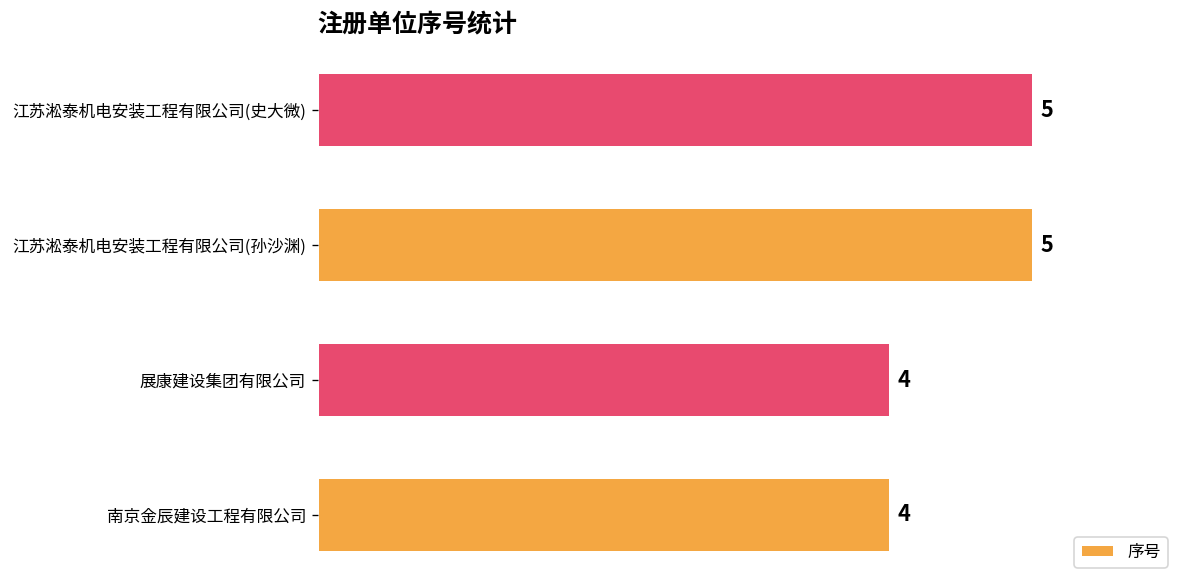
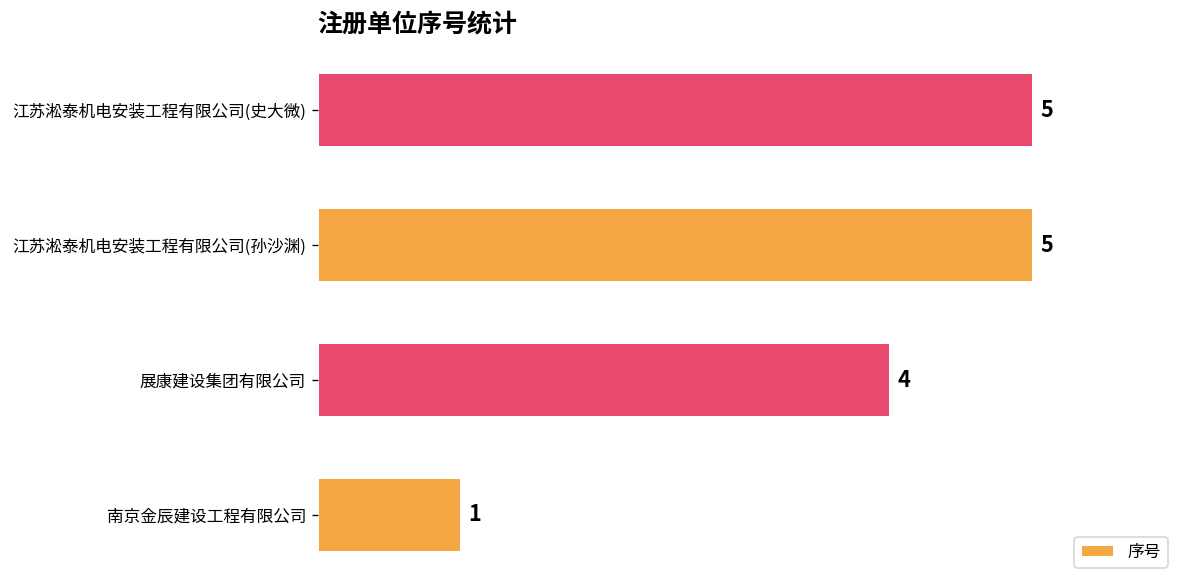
南京金辰建设工程有限公司: 4 -> 1
